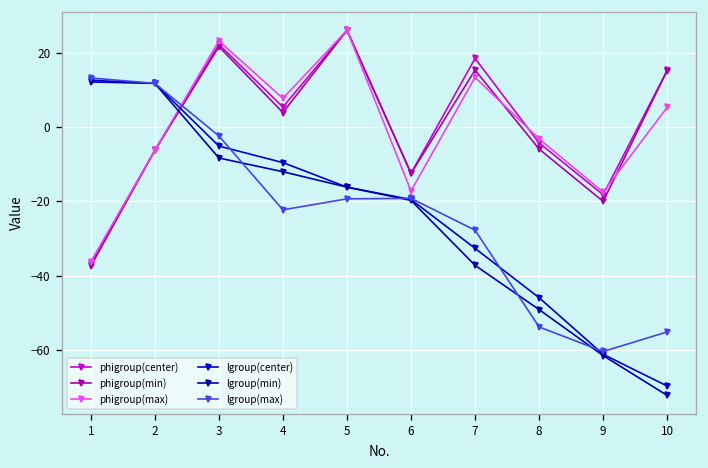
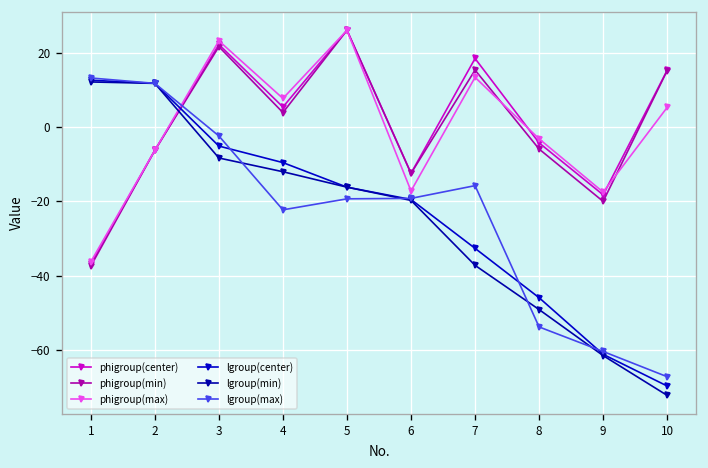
lgroup(max), 7: -28 -> -16
lgroup(max), 10: -55 -> -67
